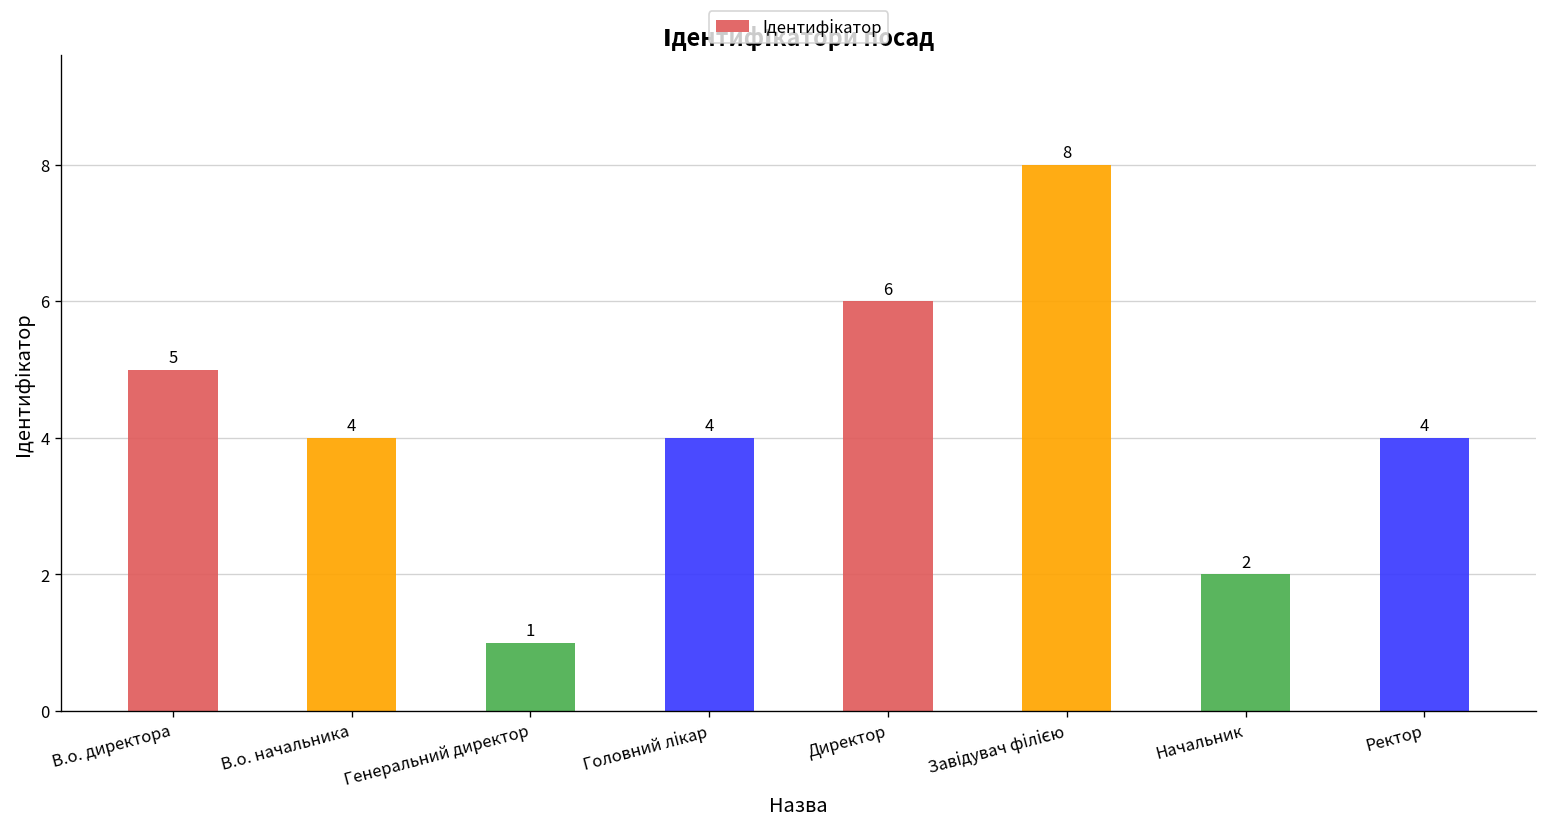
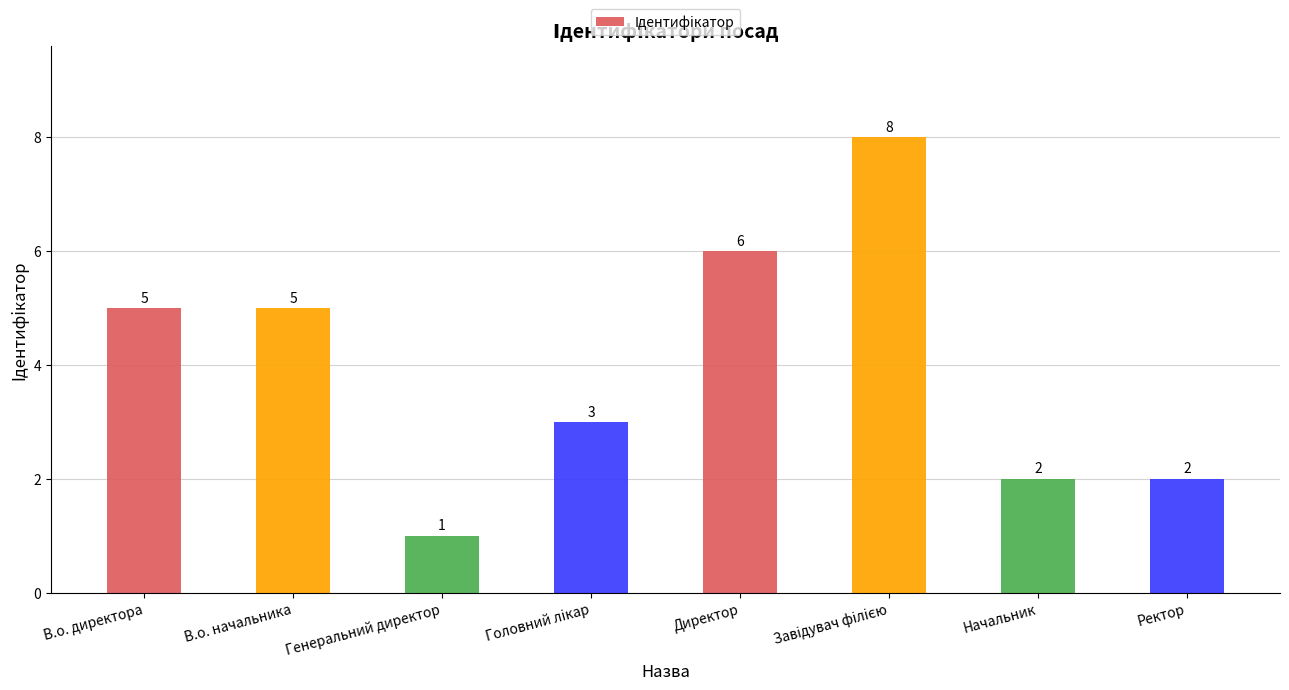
В.о. начальника: 4 -> 5
Головний лікар: 4 -> 3
Ректор: 4 -> 2
